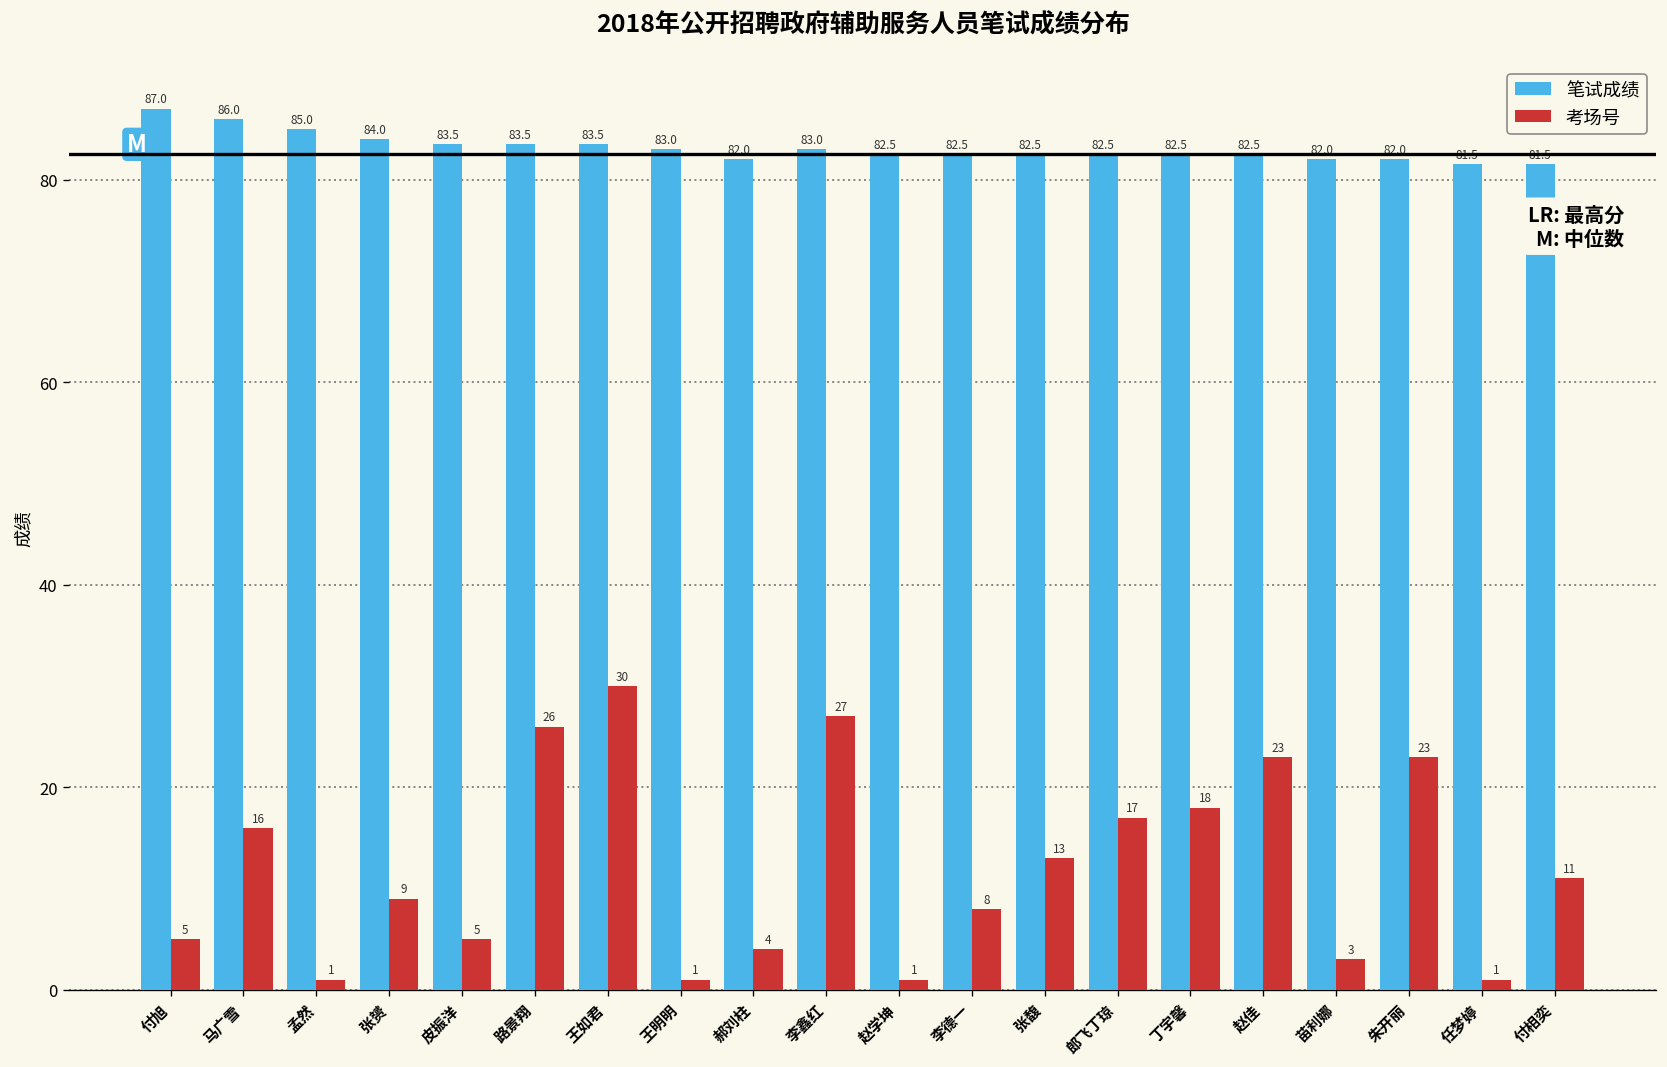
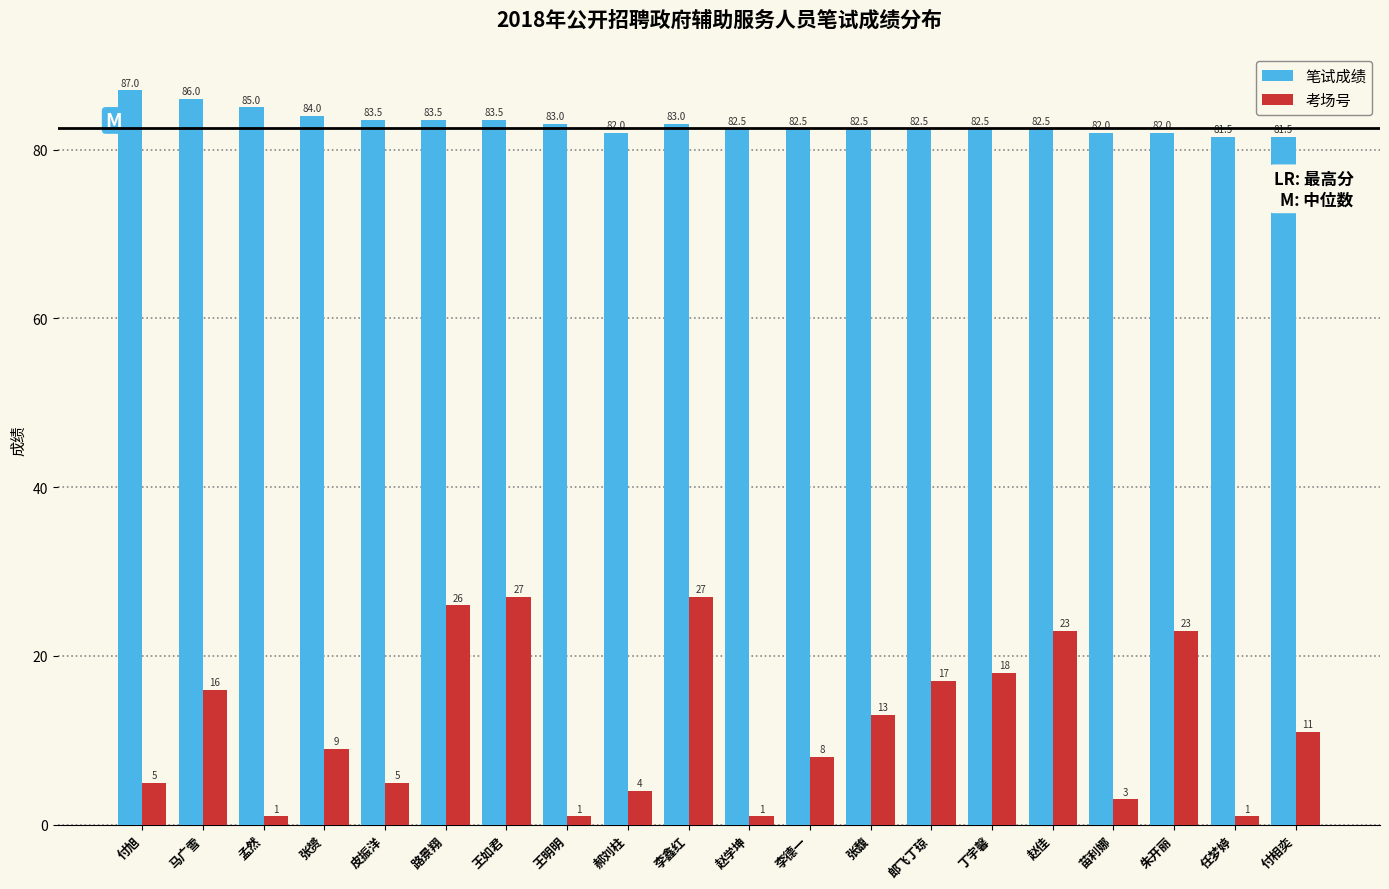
考场号, 王如君: 30 -> 27
